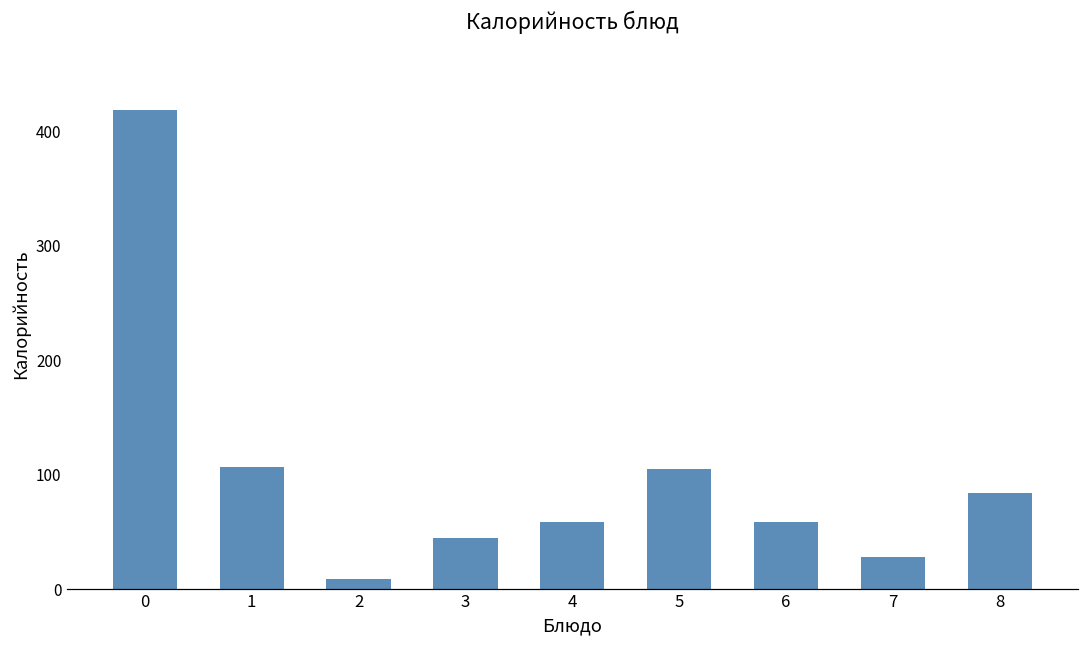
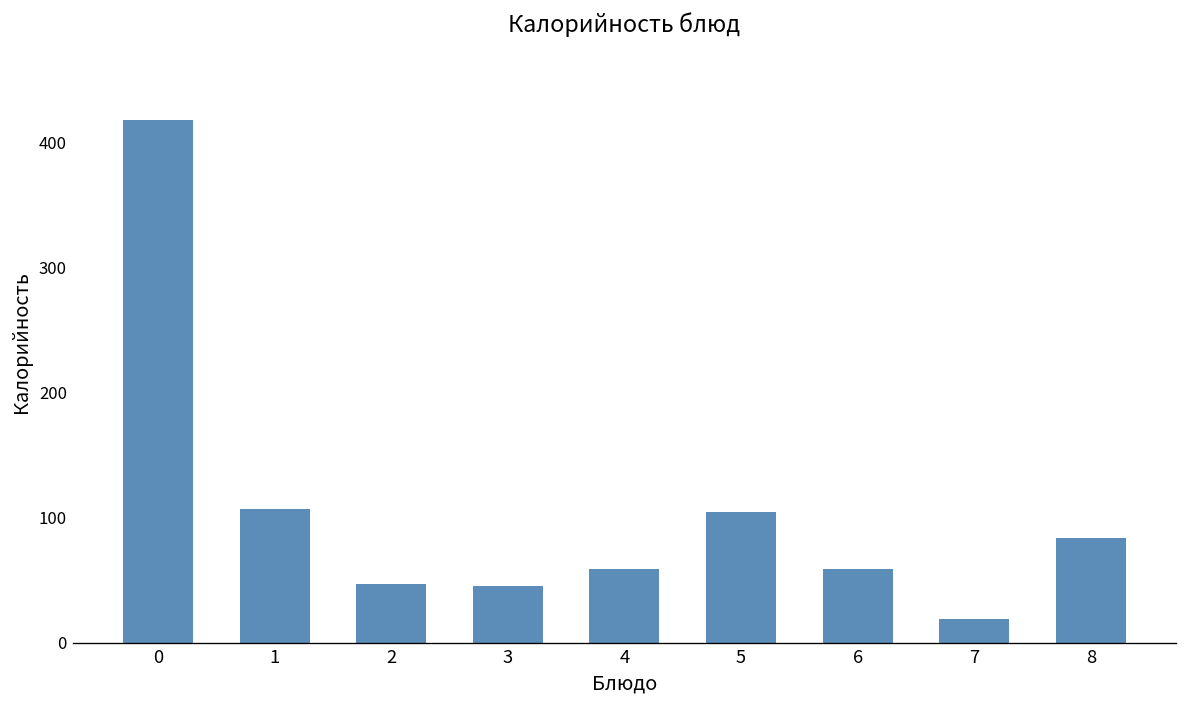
2: 9 -> 47
7: 28 -> 19
